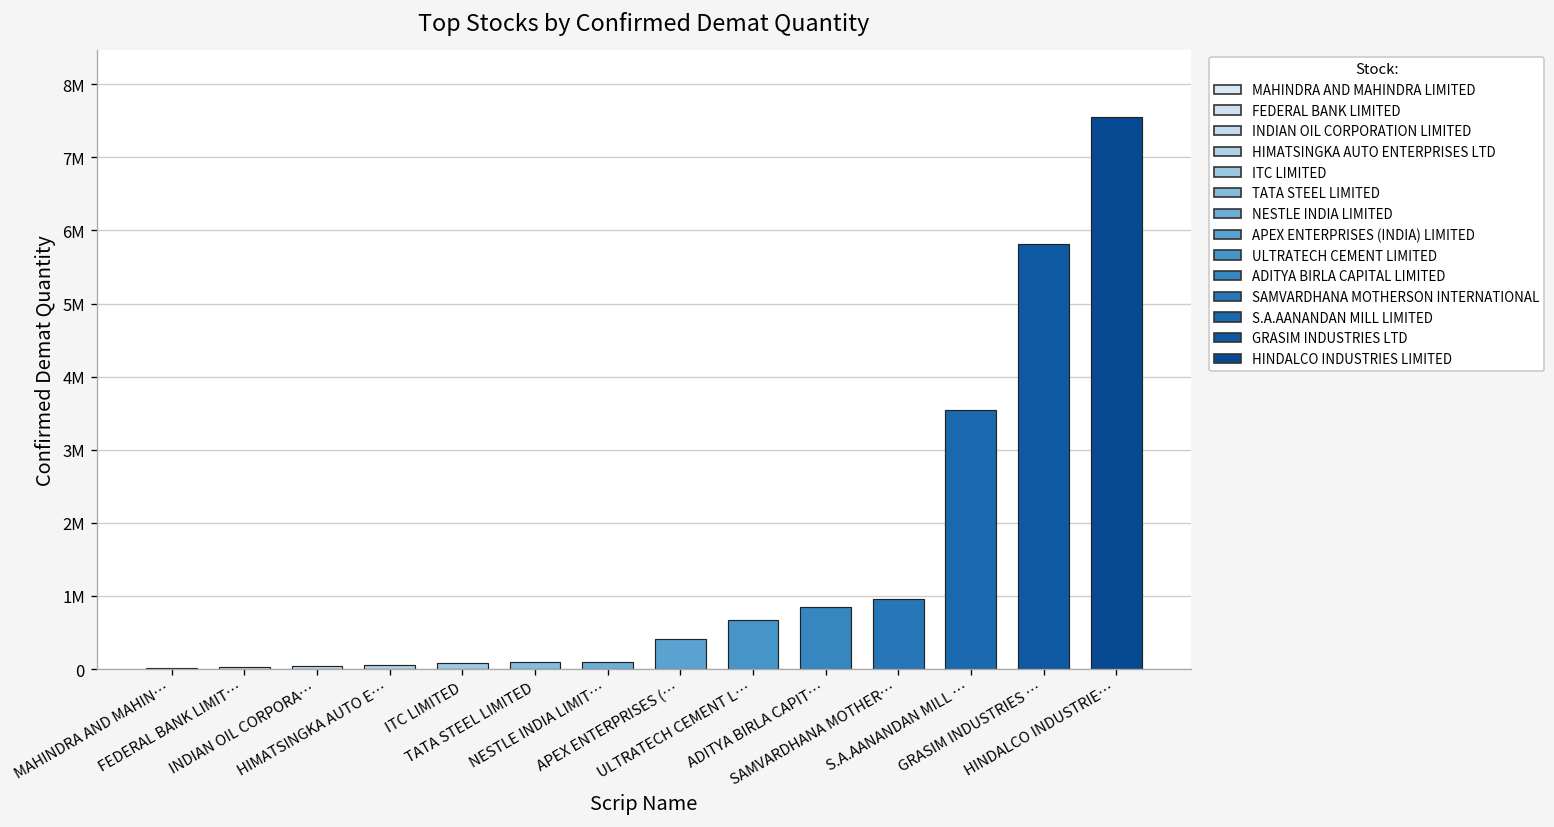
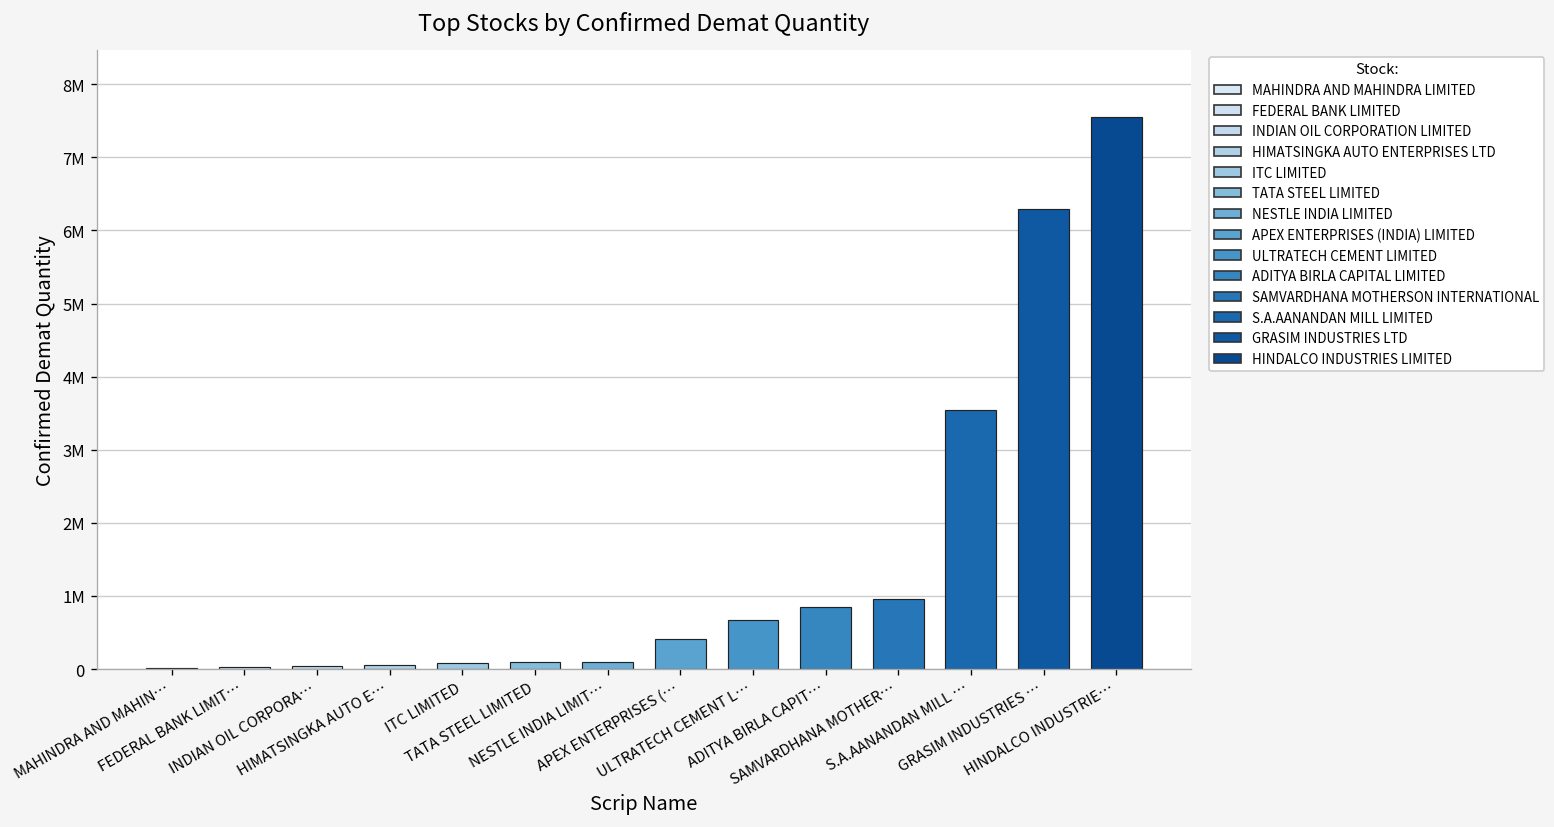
GRASIM INDUSTRIES …: 5800000 -> 6300000
